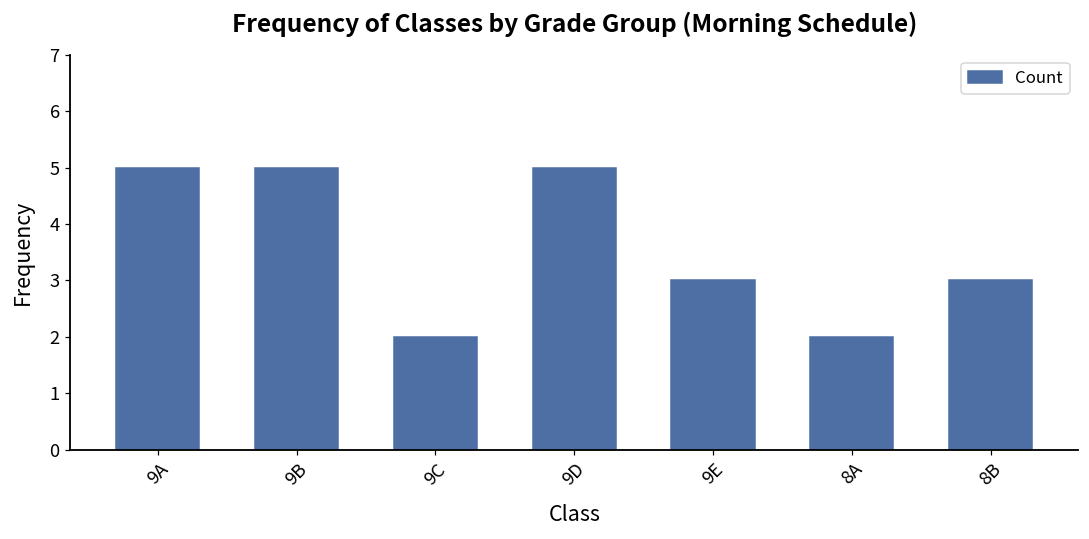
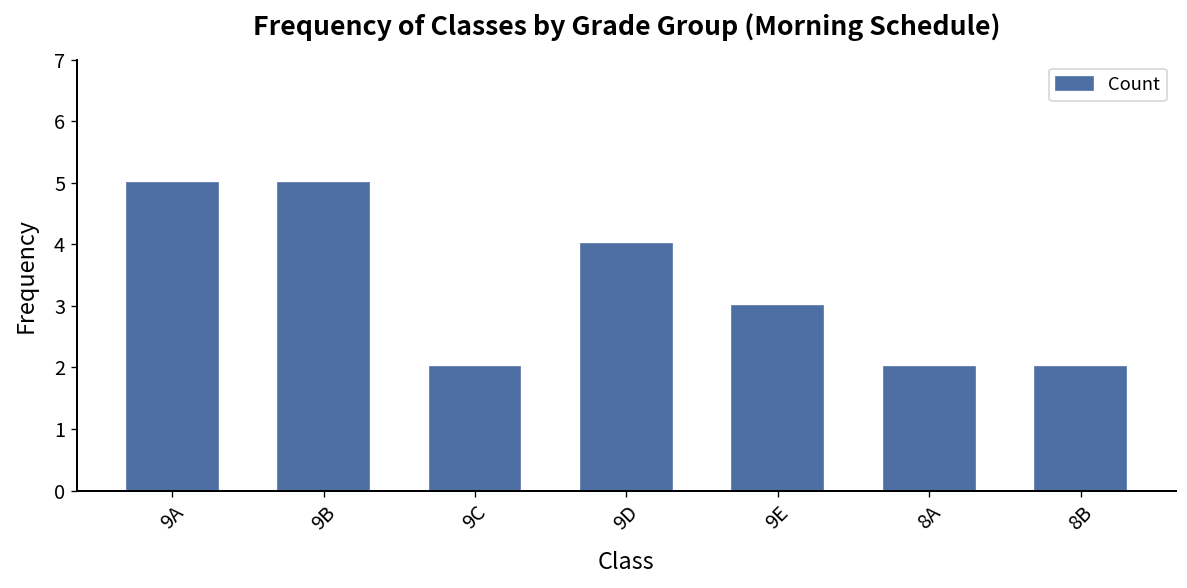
9D: 5 -> 4
8B: 3 -> 2
